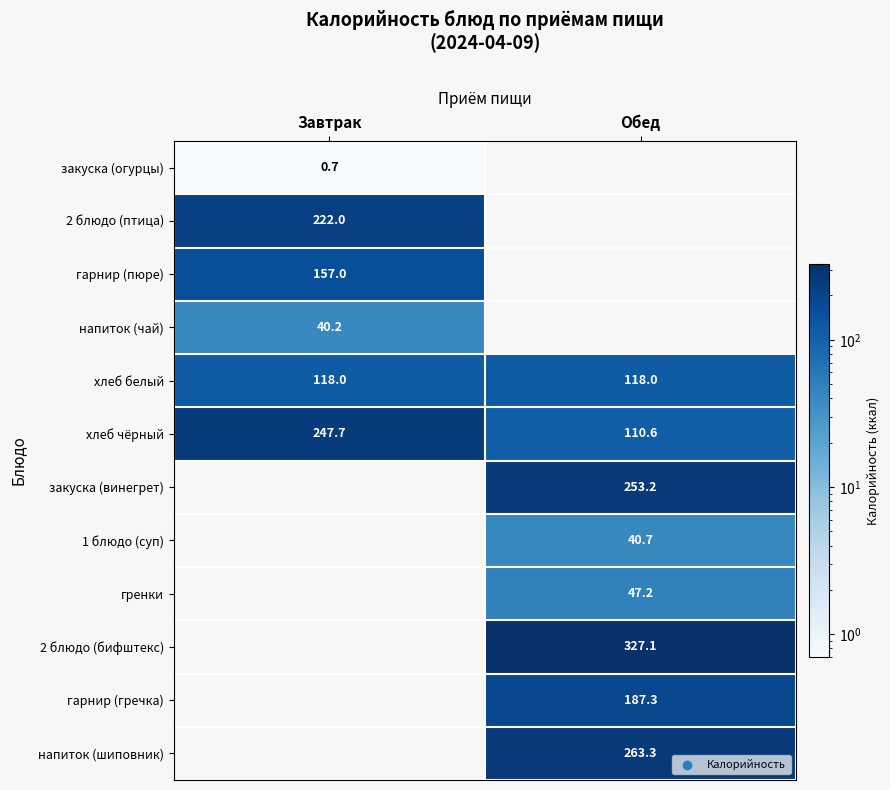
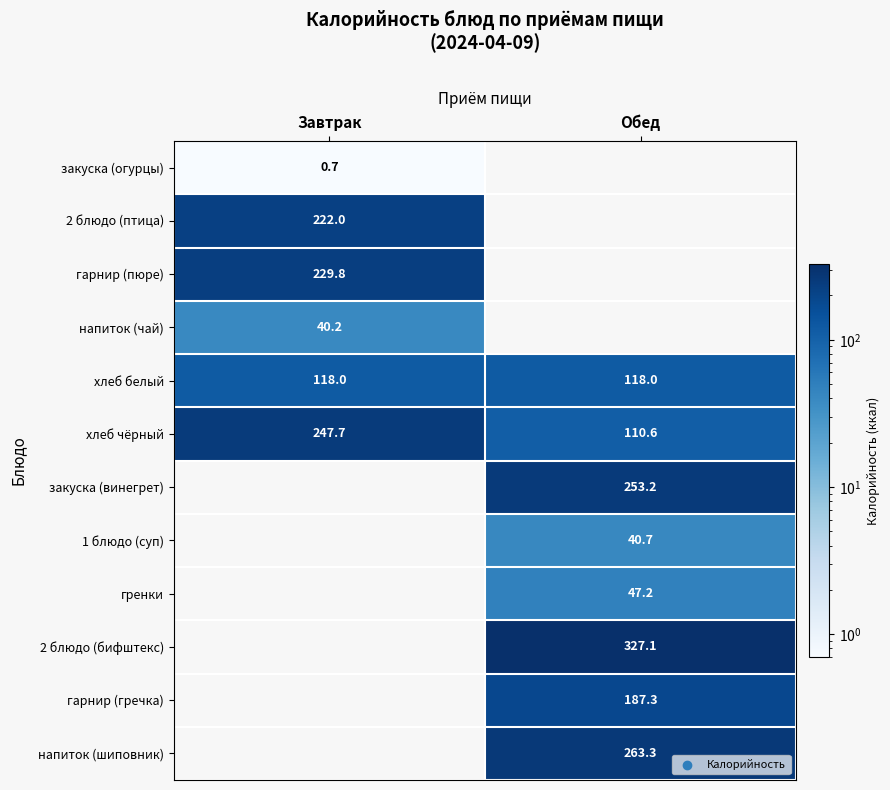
гарнир (пюре), Завтрак: 157.0 -> 229.8
